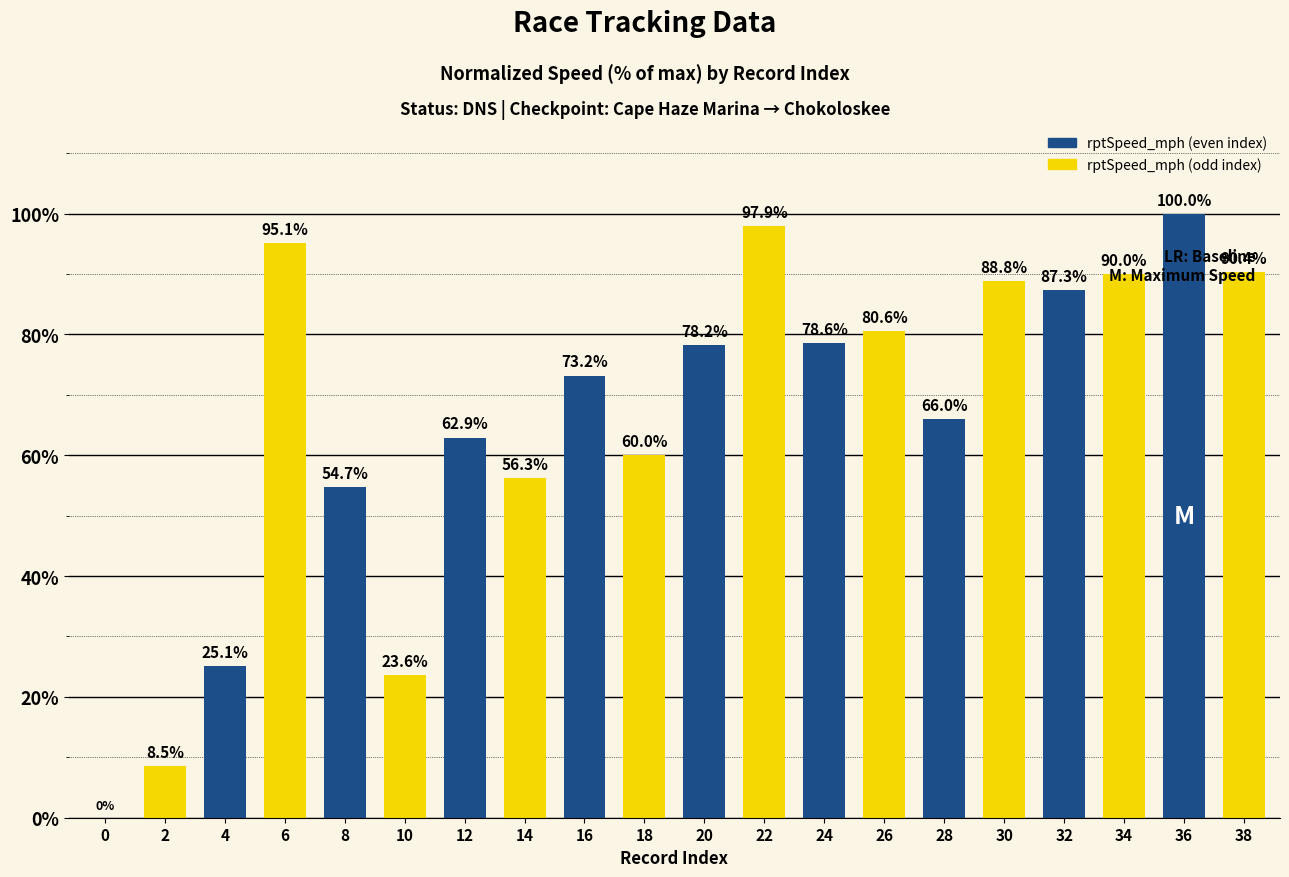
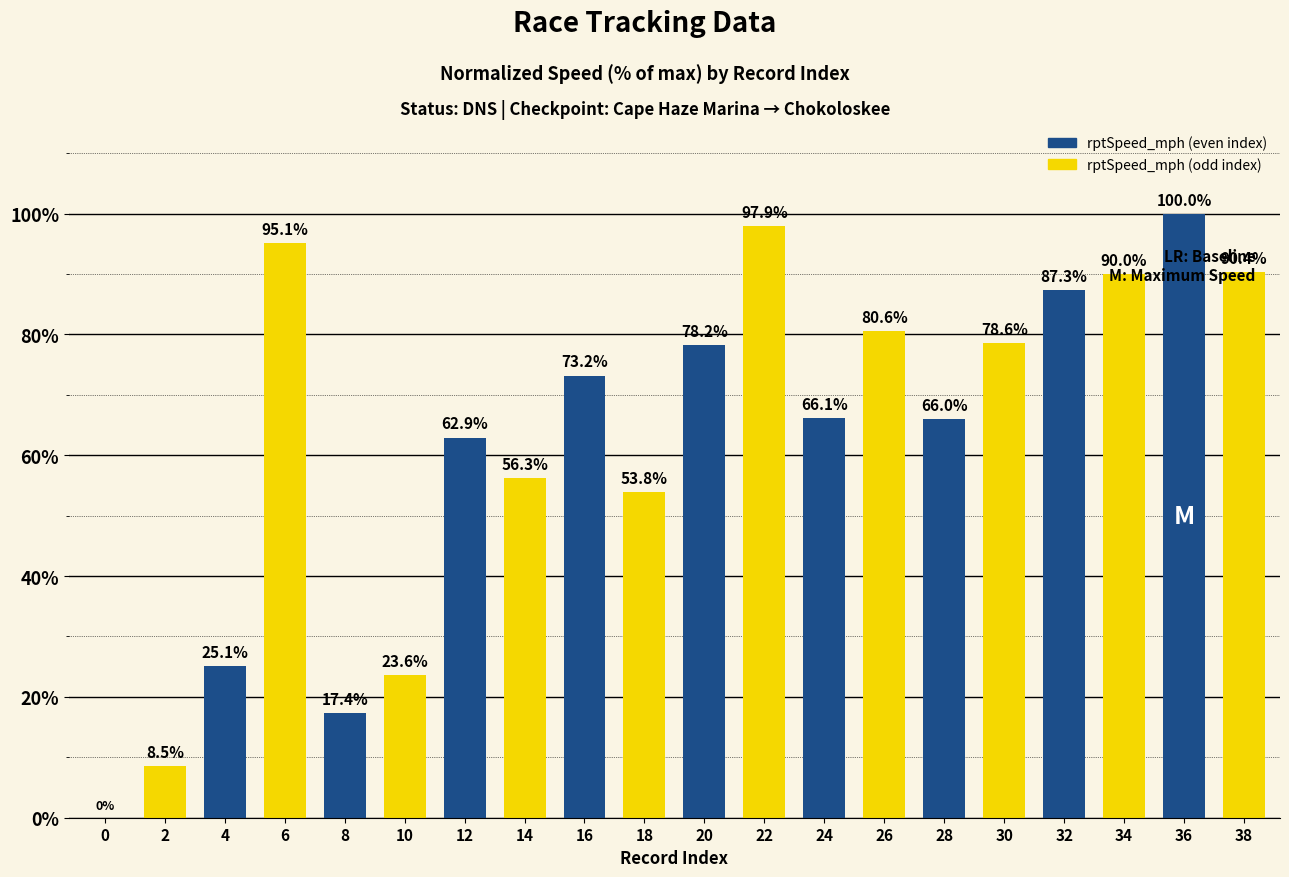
8: 54.7% -> 17.4%
18: 60.0% -> 53.8%
24: 78.6% -> 66.1%
30: 88.8% -> 78.6%
